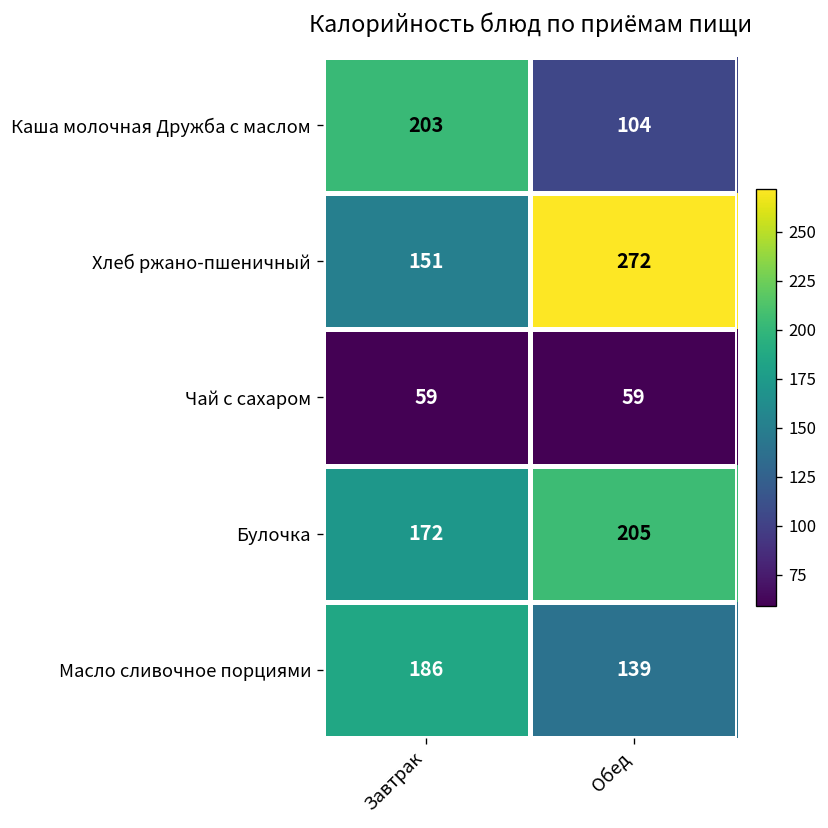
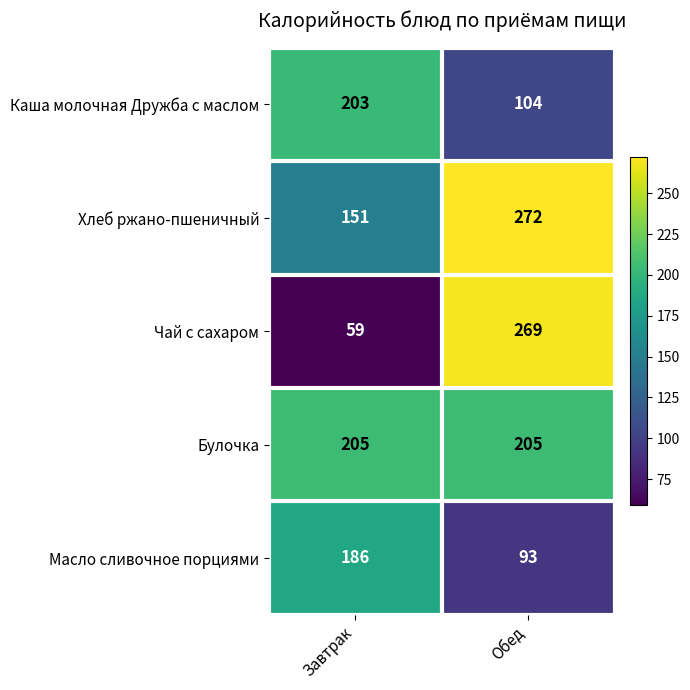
Чай с сахаром, Обед: 59 -> 269
Булочка, Завтрак: 172 -> 205
Масло сливочное порциями, Обед: 139 -> 93
